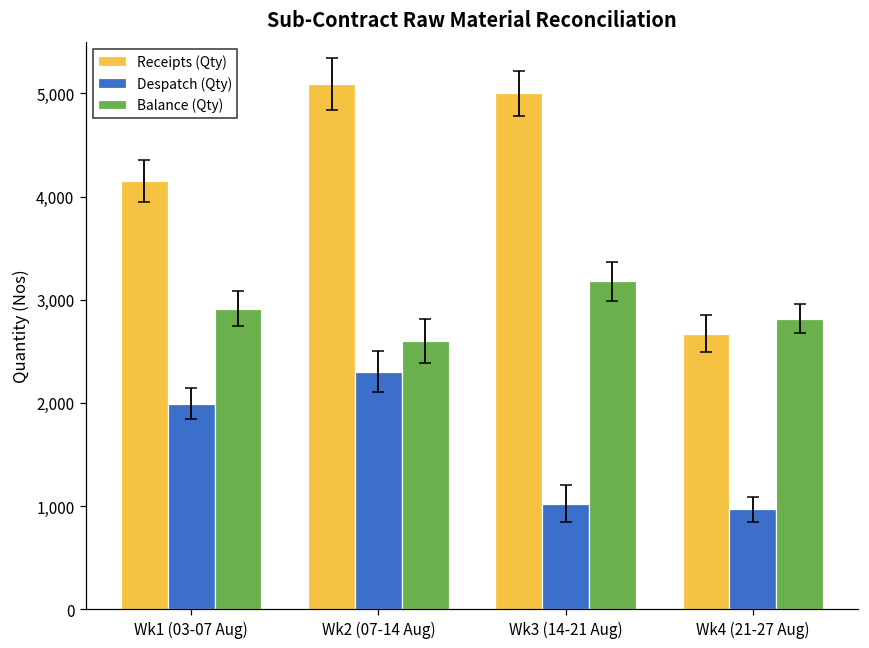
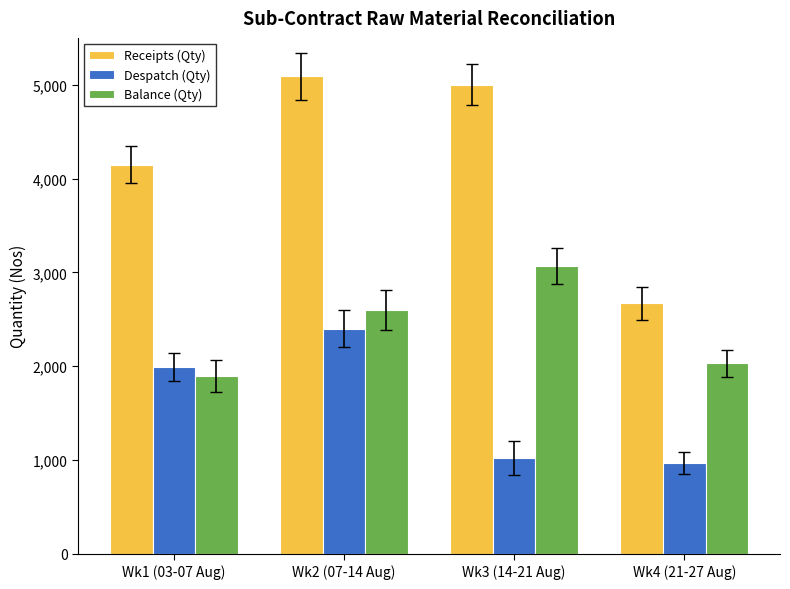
Balance (Qty), Wk1 (03-07 Aug): 2,900 -> 1,900
Despatch (Qty), Wk2 (07-14 Aug): 2,300 -> 2,400
Balance (Qty), Wk3 (14-21 Aug): 3,200 -> 3,100
Balance (Qty), Wk4 (21-27 Aug): 2,800 -> 2,000
